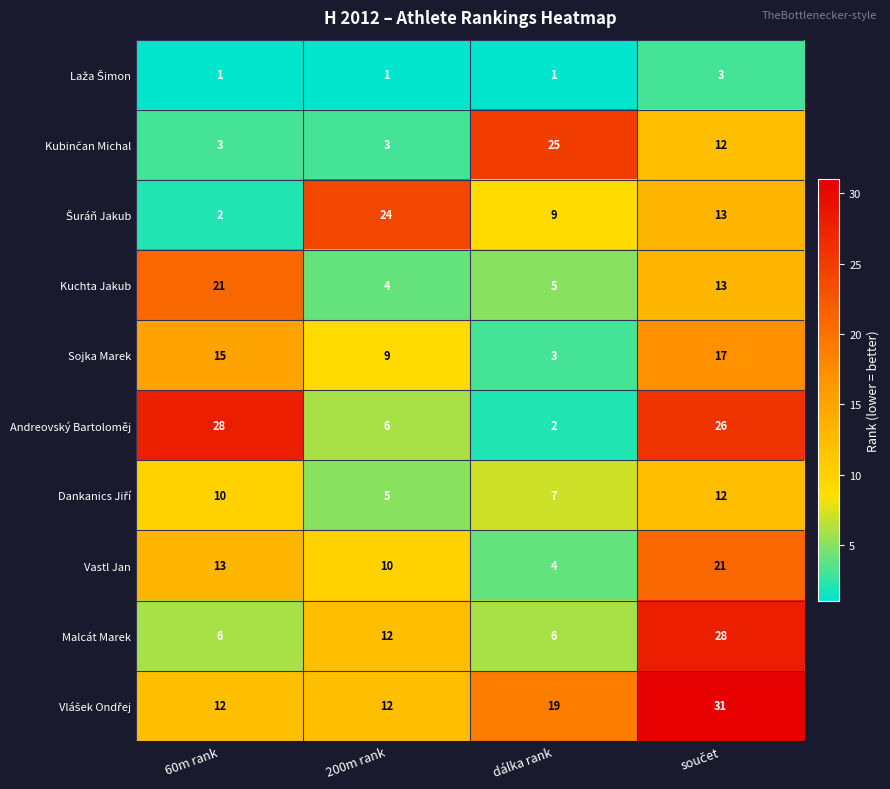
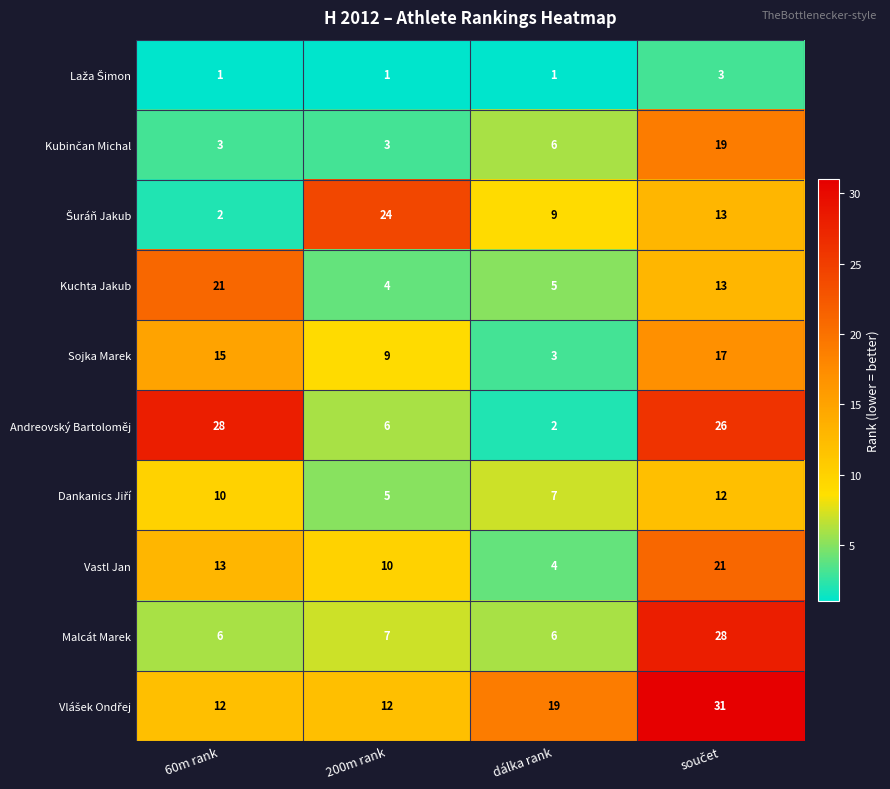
Kubinčan Michal, dálka rank: 25 -> 6
Kubinčan Michal, součet: 12 -> 19
Malcát Marek, 200m rank: 12 -> 7
